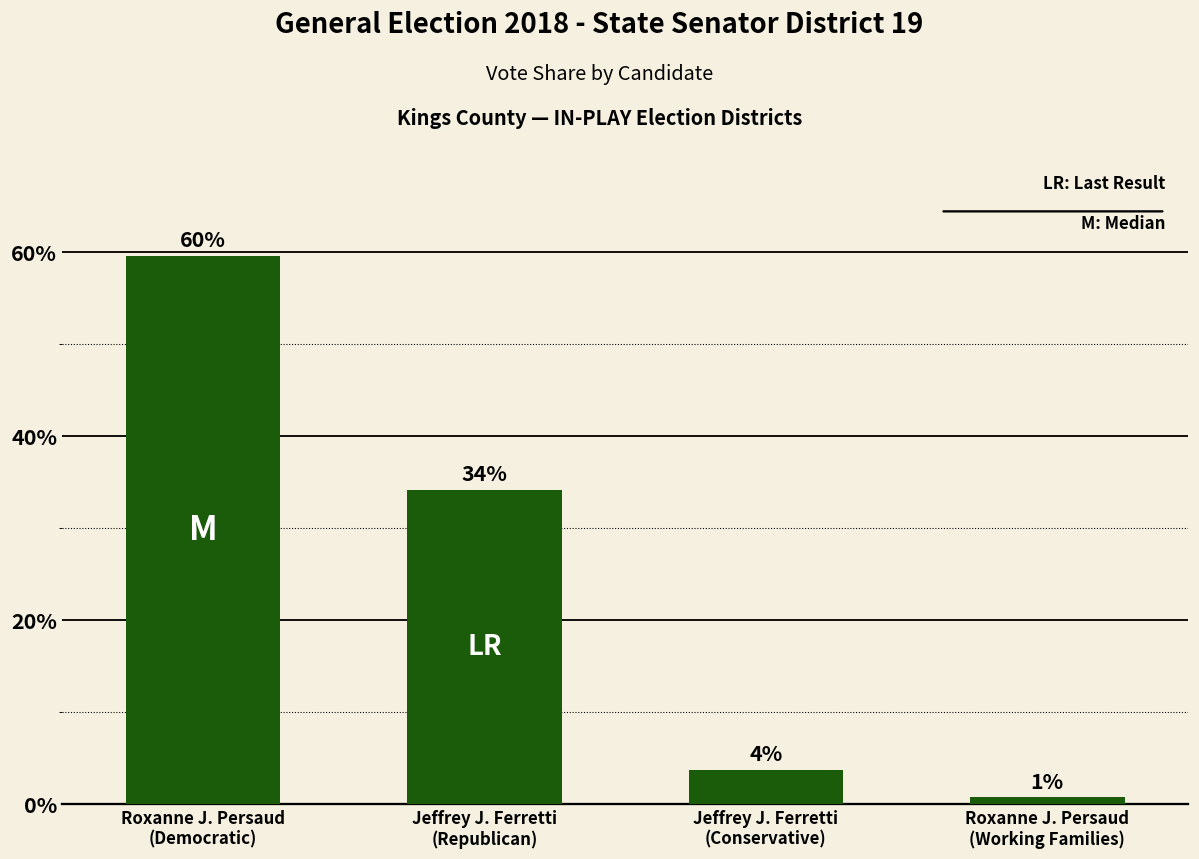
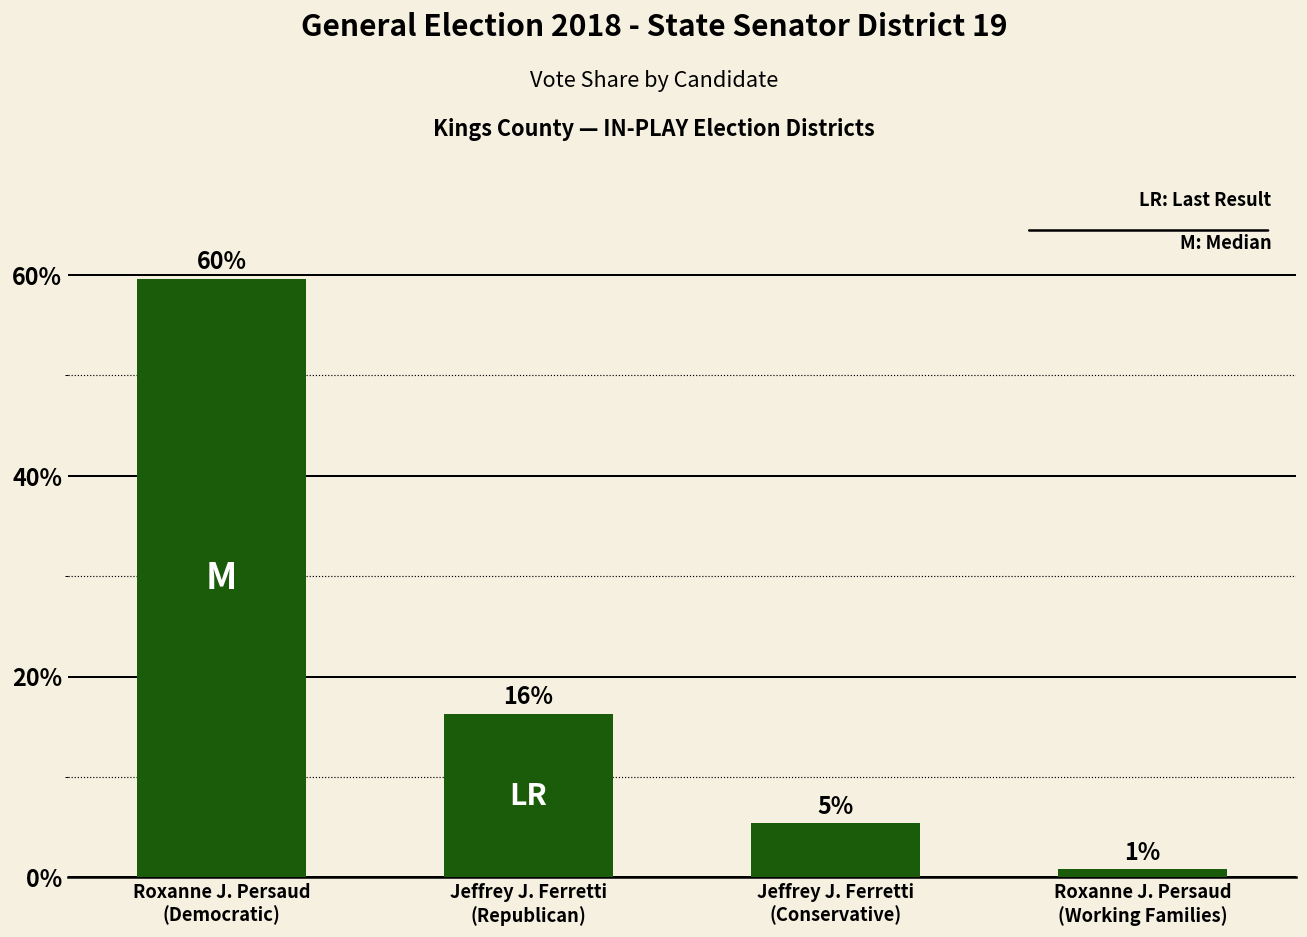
Jeffrey J. Ferretti (Republican): 34% -> 16%
Jeffrey J. Ferretti (Conservative): 4% -> 5%
